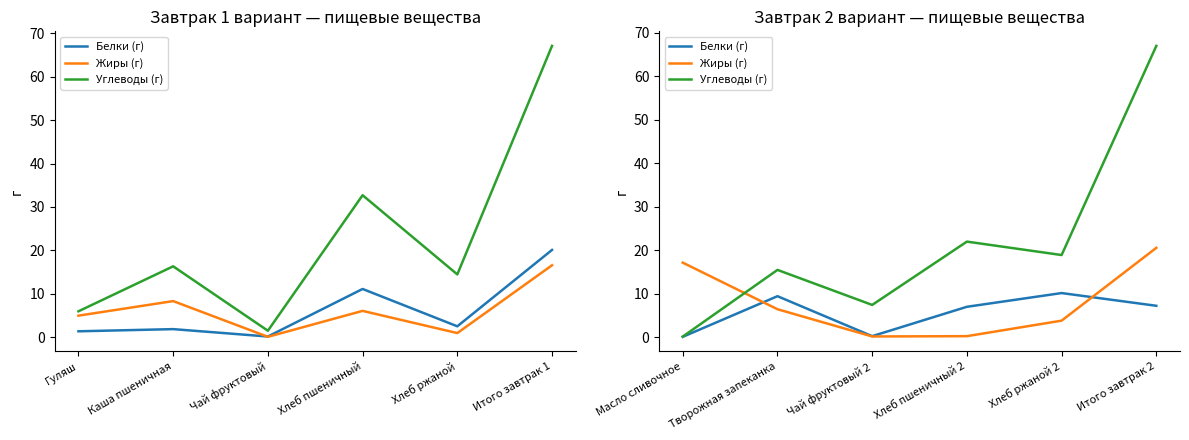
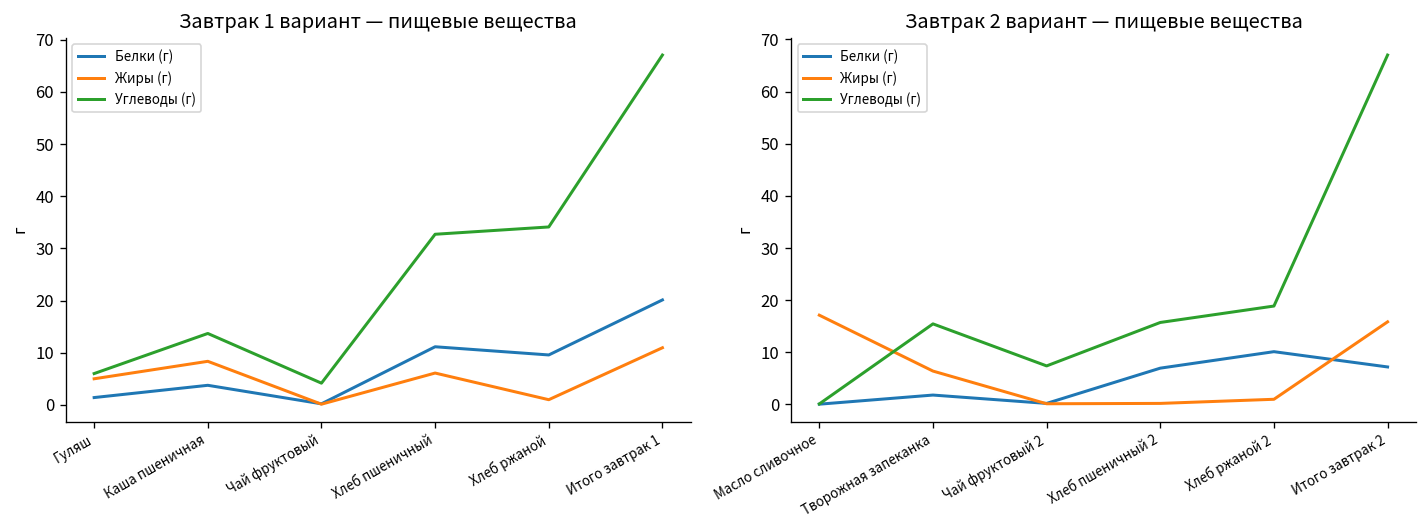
Завтрак 1 вариант — пищевые вещества, Белки (г), Каша пшеничная: 2 -> 4
Завтрак 1 вариант — пищевые вещества, Углеводы (г), Каша пшеничная: 16 -> 14
Завтрак 1 вариант — пищевые вещества, Углеводы (г), Чай фруктовый: 2 -> 4
Завтрак 1 вариант — пищевые вещества, Белки (г), Хлеб ржаной: 3 -> 10
Завтрак 1 вариант — пищевые вещества, Углеводы (г), Хлеб ржаной: 14 -> 34
Завтрак 1 вариант — пищевые вещества, Жиры (г), Итого завтрак 1: 17 -> 11
Завтрак 2 вариант — пищевые вещества, Белки (г), Творожная запеканка: 9 -> 2
Завтрак 2 вариант — пищевые вещества, Углеводы (г), Хлеб пшеничный 2: 22 -> 16
Завтрак 2 вариант — пищевые вещества, Жиры (г), Хлеб ржаной 2: 4 -> 1
Завтрак 2 вариант — пищевые вещества, Жиры (г), Итого завтрак 2: 21 -> 16
